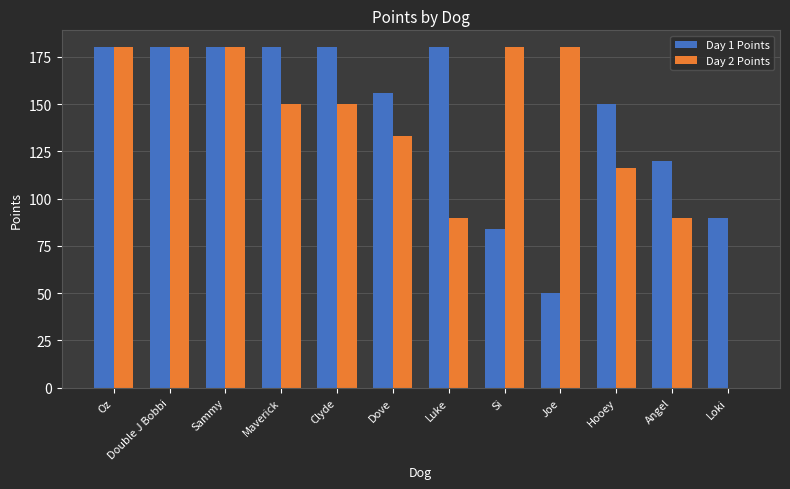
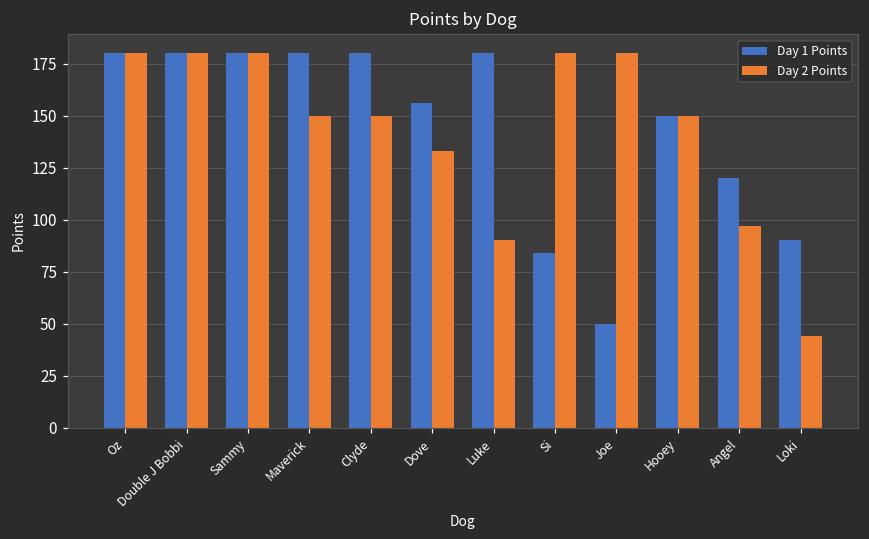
Day 2 Points, Hooey: 116 -> 150
Day 2 Points, Angel: 90 -> 97
Day 2 Points, Loki: 0 -> 44
